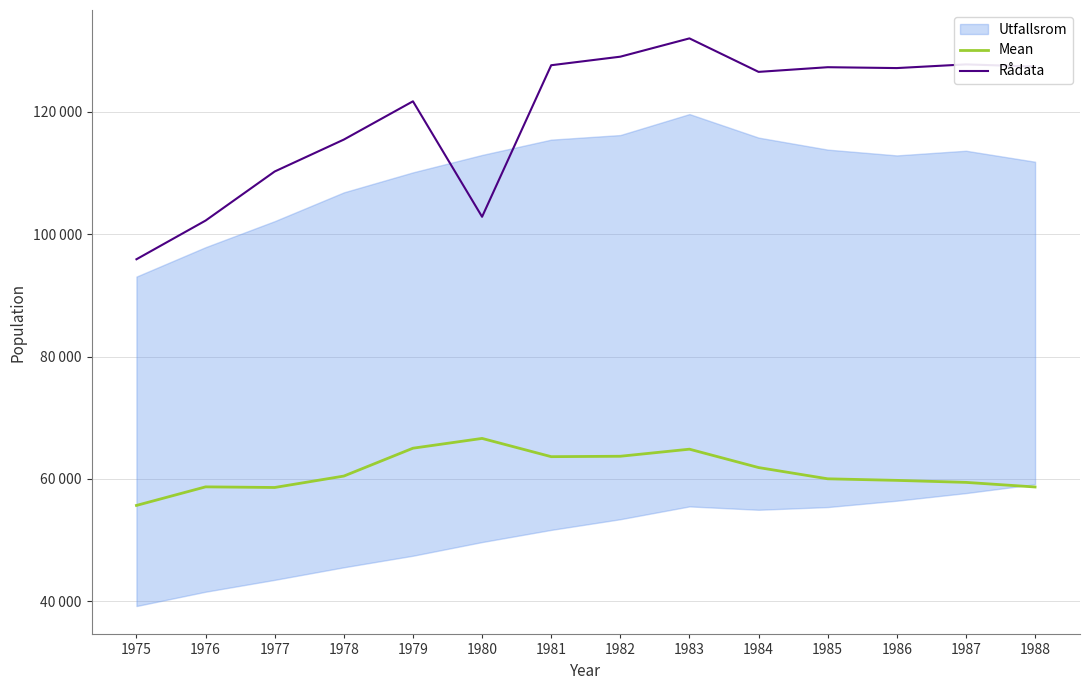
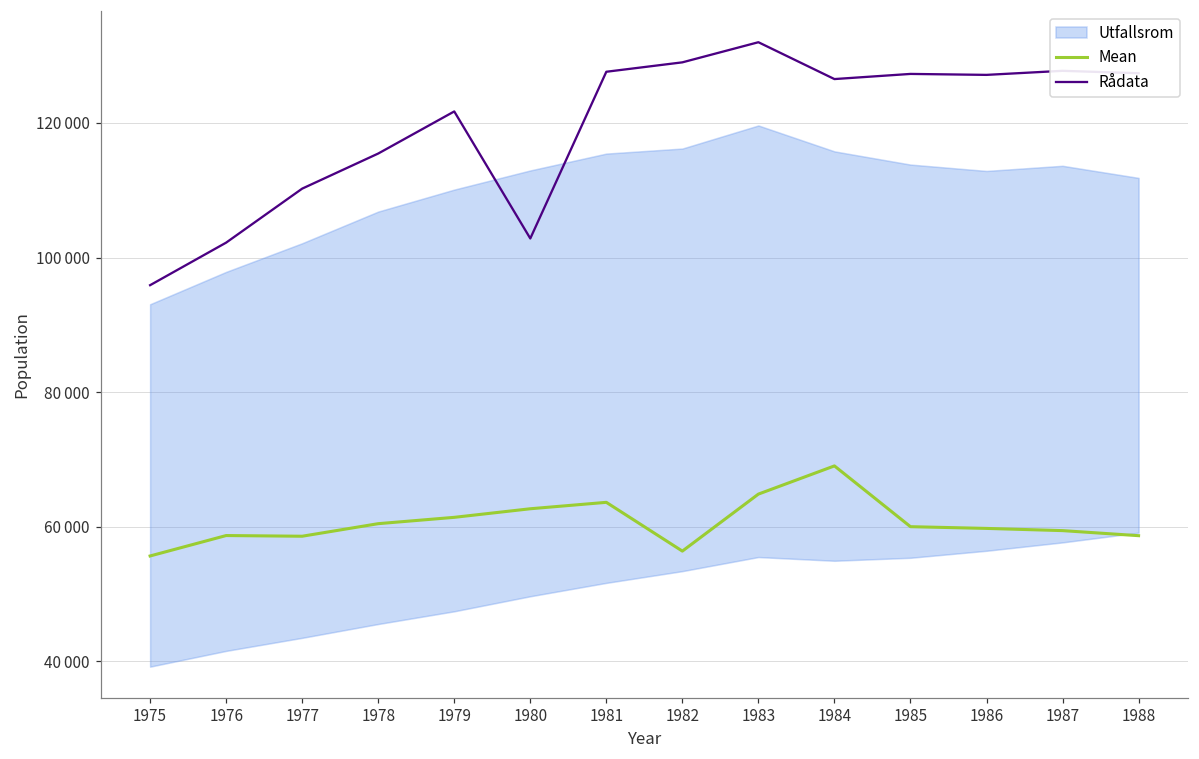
Mean, 1979: 65000 -> 61000
Mean, 1980: 67000 -> 63000
Mean, 1982: 64000 -> 56000
Mean, 1984: 62000 -> 69000
